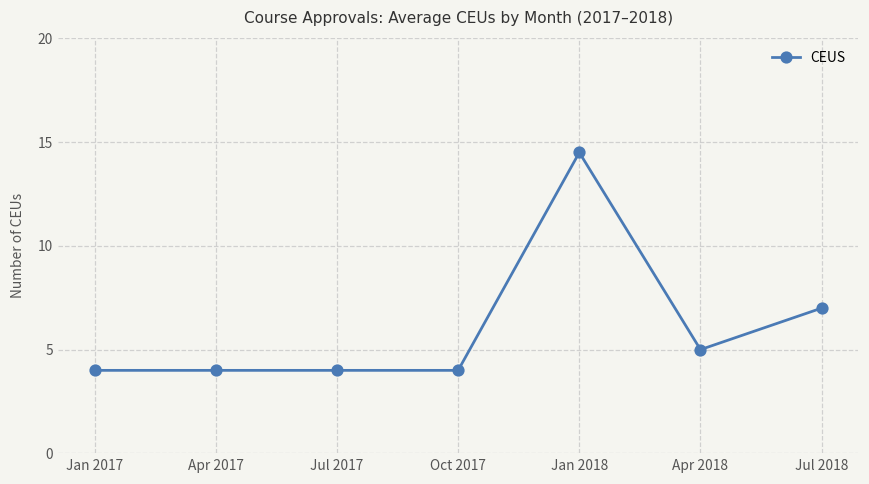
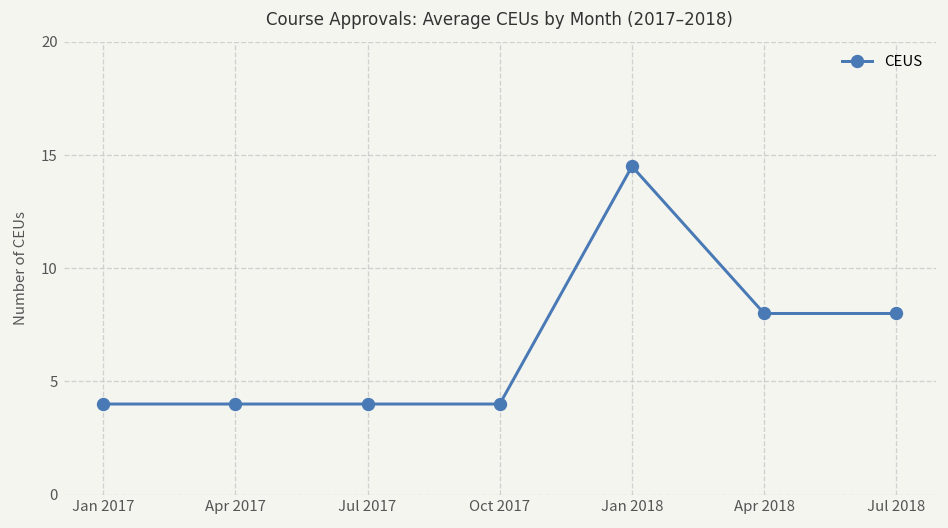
Apr 2018: 5 -> 8
Jul 2018: 7 -> 8
